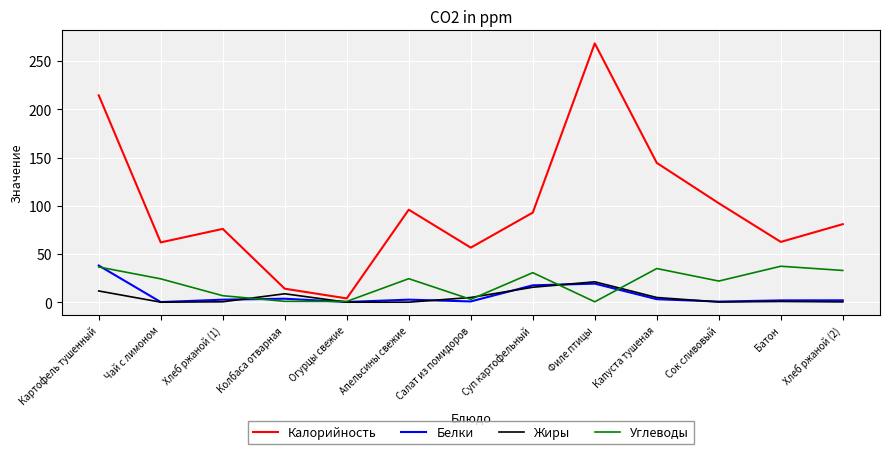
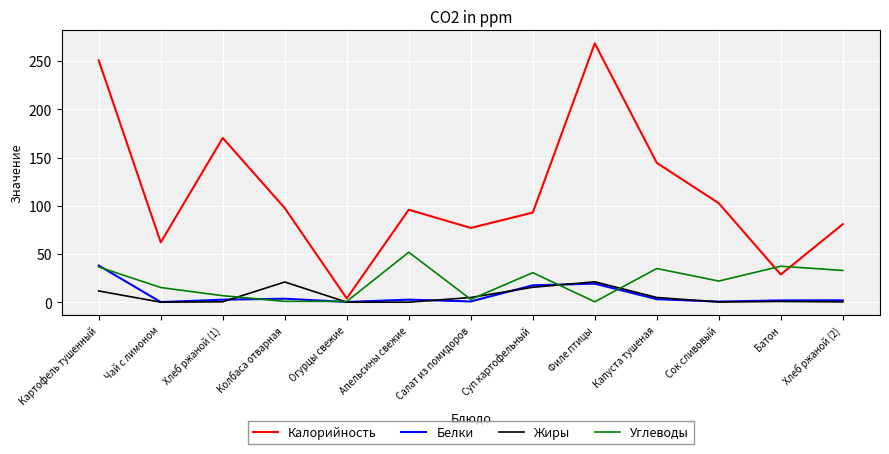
Калорийность, Картофель тушенный: 210 -> 250
Углеводы, Чай с лимоном: 24 -> 15
Калорийность, Хлеб ржаной (1): 80 -> 170
Калорийность, Колбаса отварная: 10 -> 100
Жиры, Колбаса отварная: 10 -> 20
Углеводы, Апельсины свежие: 20 -> 50
Калорийность, Салат из помидоров: 60 -> 80
Калорийность, Батон: 60 -> 30
